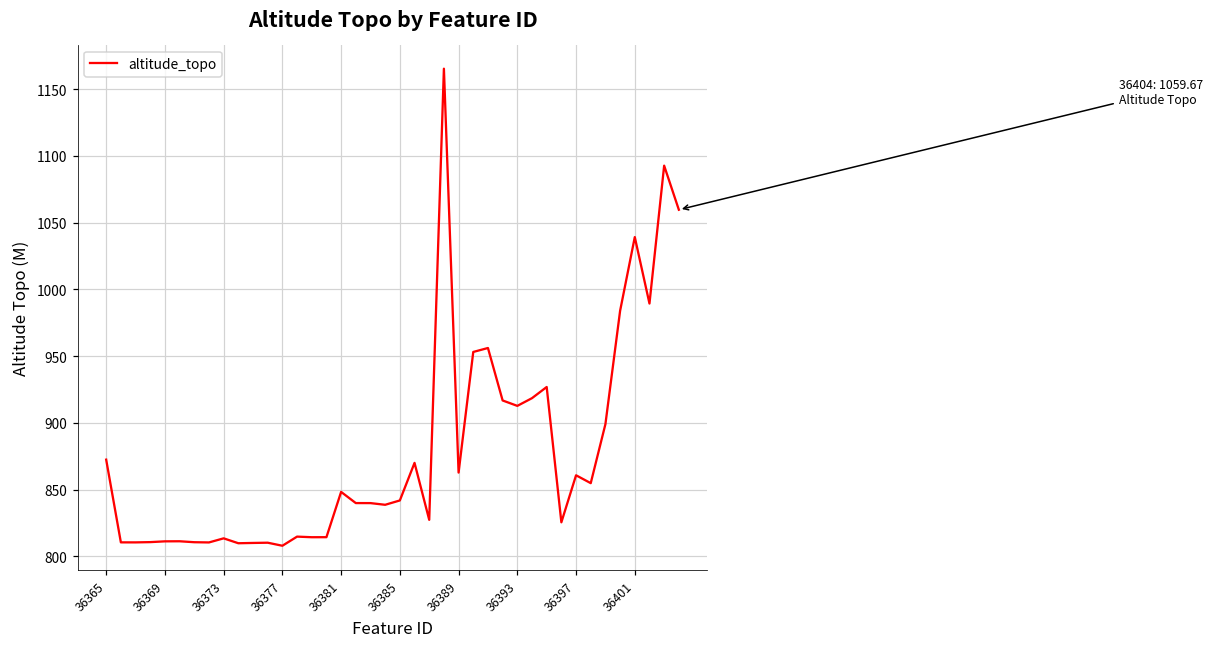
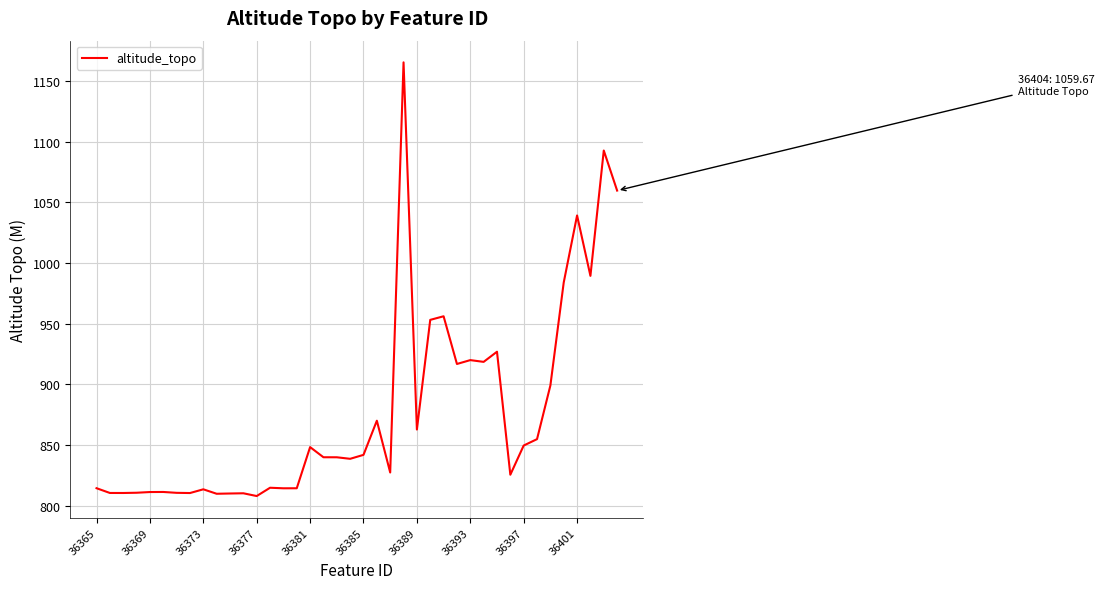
36365: 872 -> 814
36393: 913 -> 920
36397: 861 -> 850
